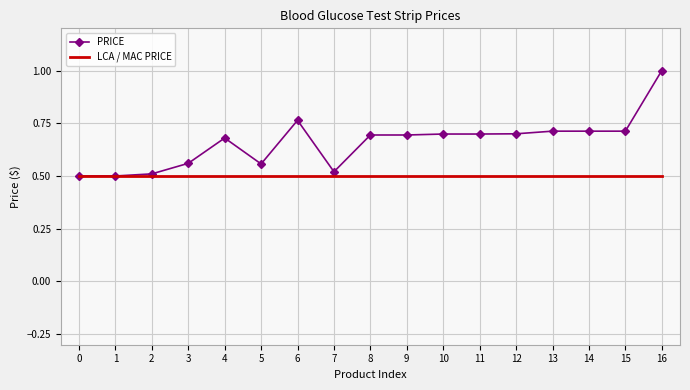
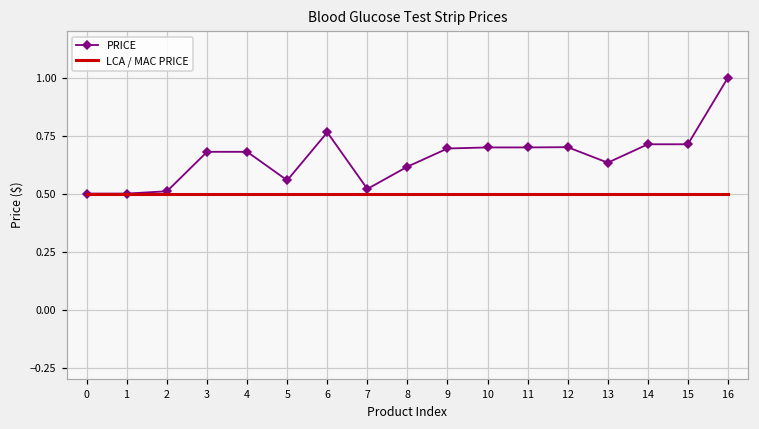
PRICE, 3: 0.56 -> 0.68
PRICE, 8: 0.69 -> 0.62
PRICE, 13: 0.71 -> 0.63
